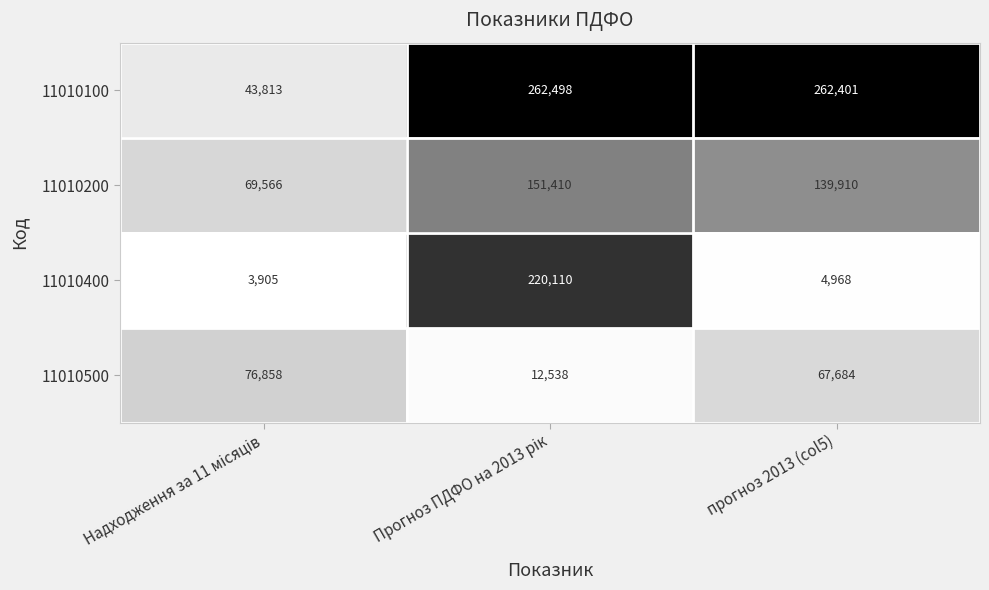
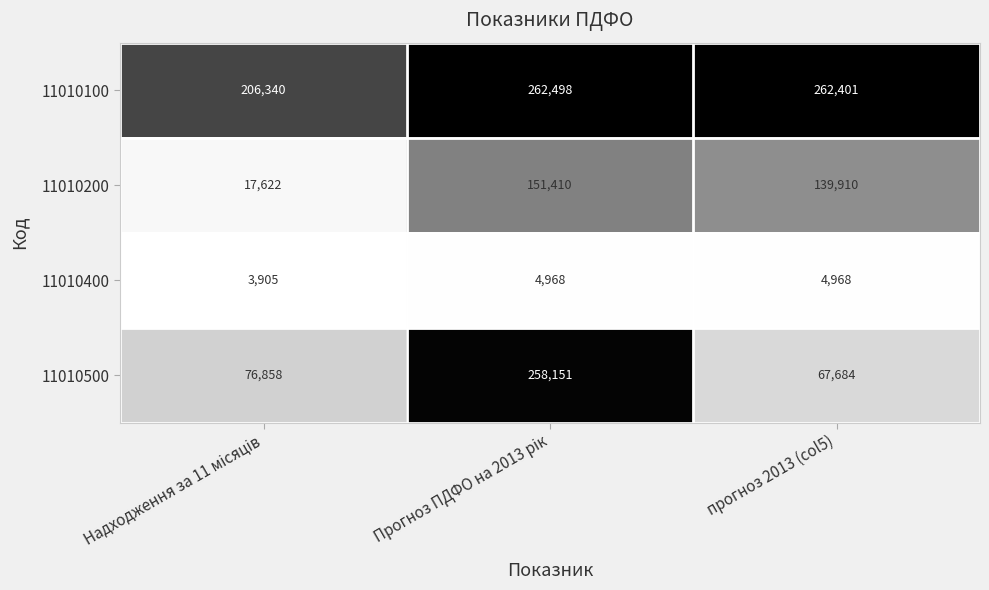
11010100, Надходження за 11 місяців: 43,813 -> 206,340
11010200, Надходження за 11 місяців: 69,566 -> 17,622
11010400, Прогноз ПДФО на 2013 рік: 220,110 -> 4,968
11010500, Прогноз ПДФО на 2013 рік: 12,538 -> 258,151
